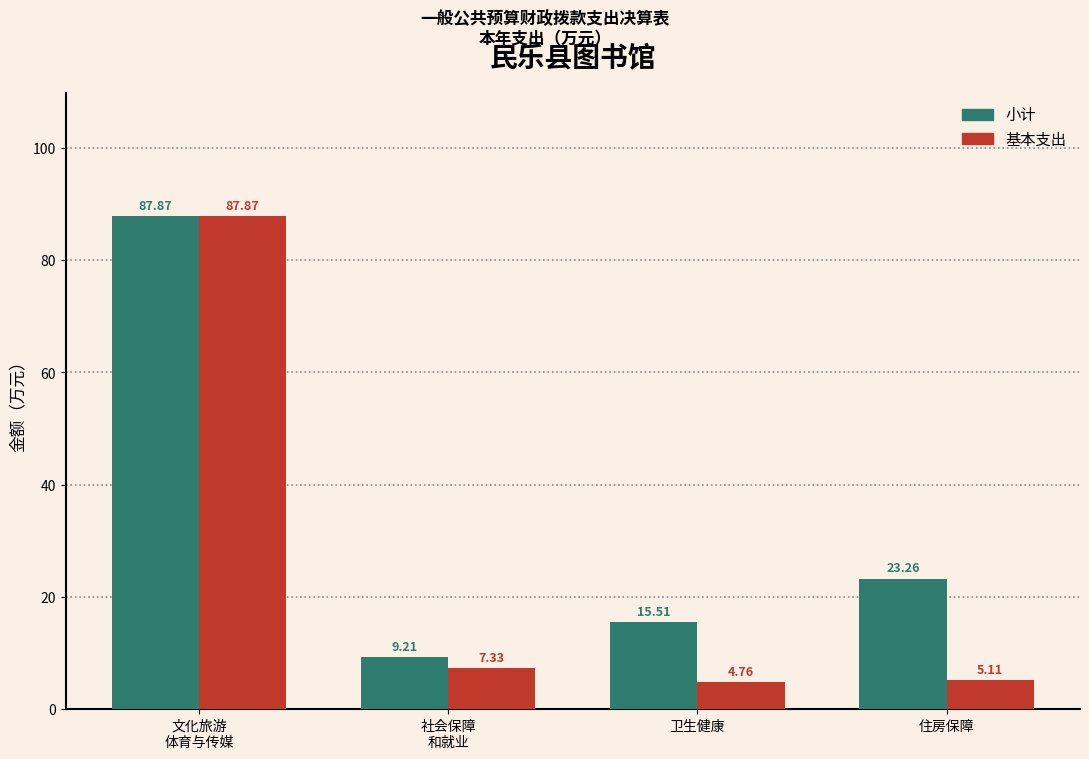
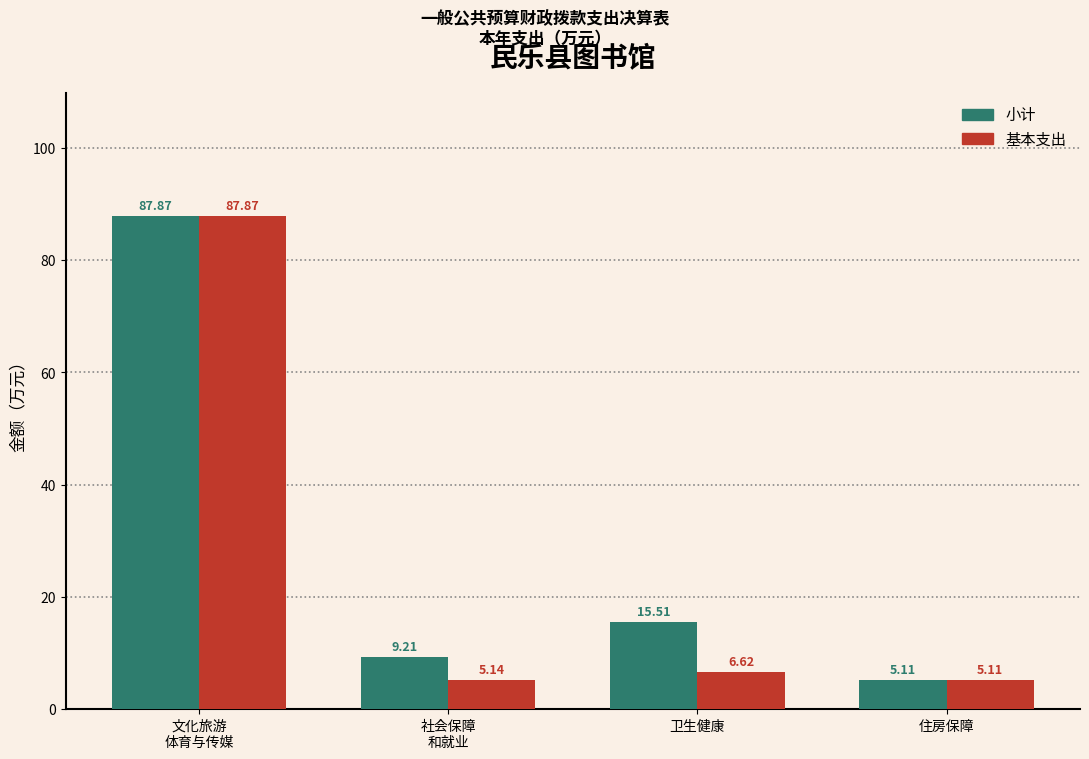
基本支出, 社会保障 和就业: 7.33 -> 5.14
基本支出, 卫生健康: 4.76 -> 6.62
小计, 住房保障: 23.26 -> 5.11
